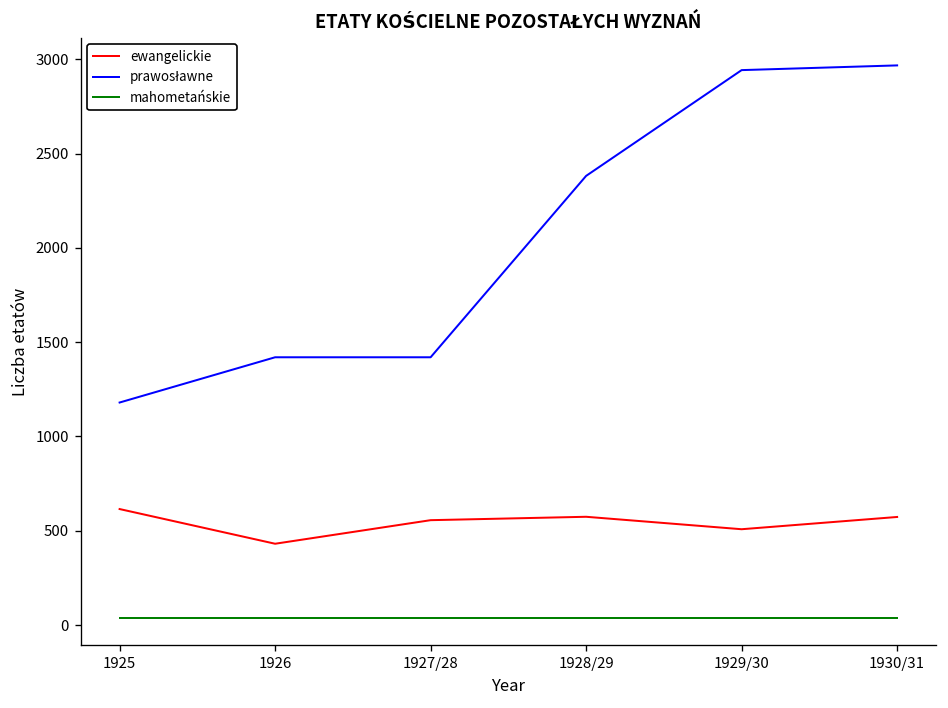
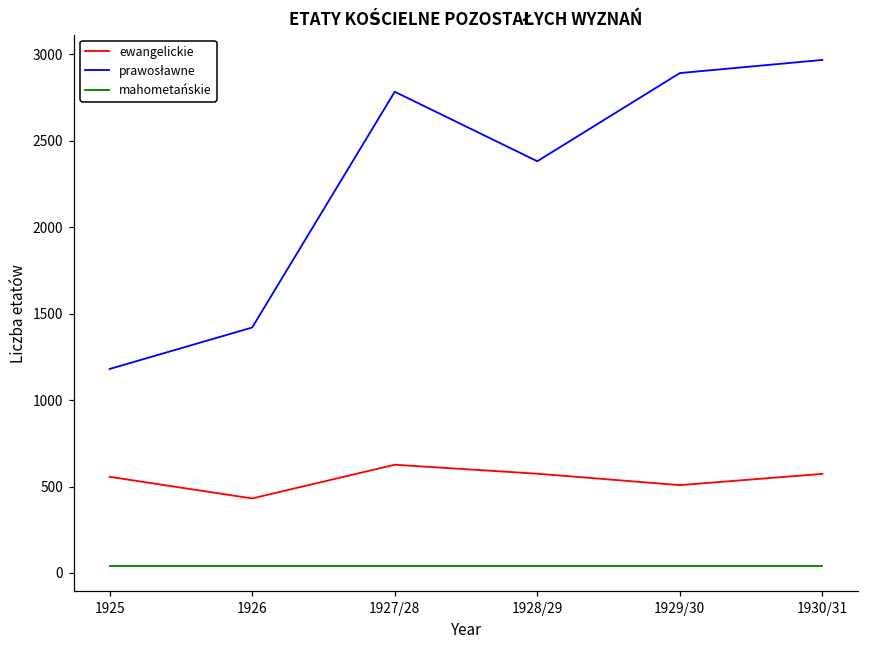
ewangelickie, 1925: 620 -> 560
ewangelickie, 1927/28: 560 -> 630
prawosławne, 1927/28: 1420 -> 2780
prawosławne, 1929/30: 2940 -> 2890
